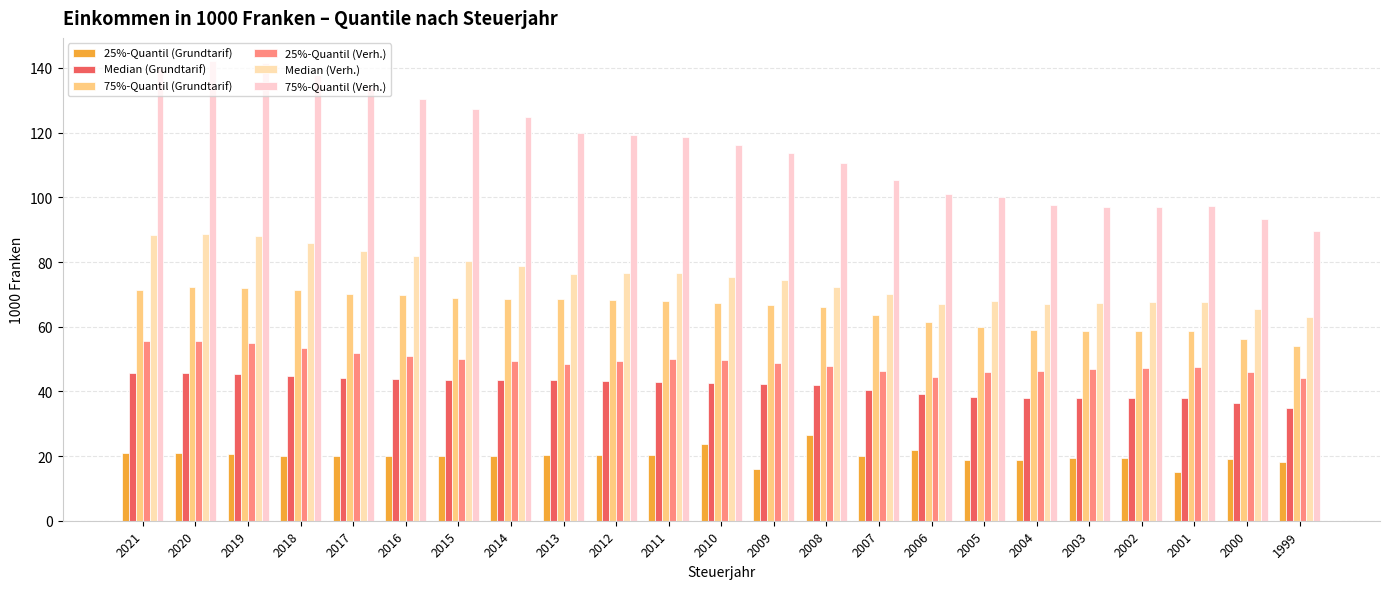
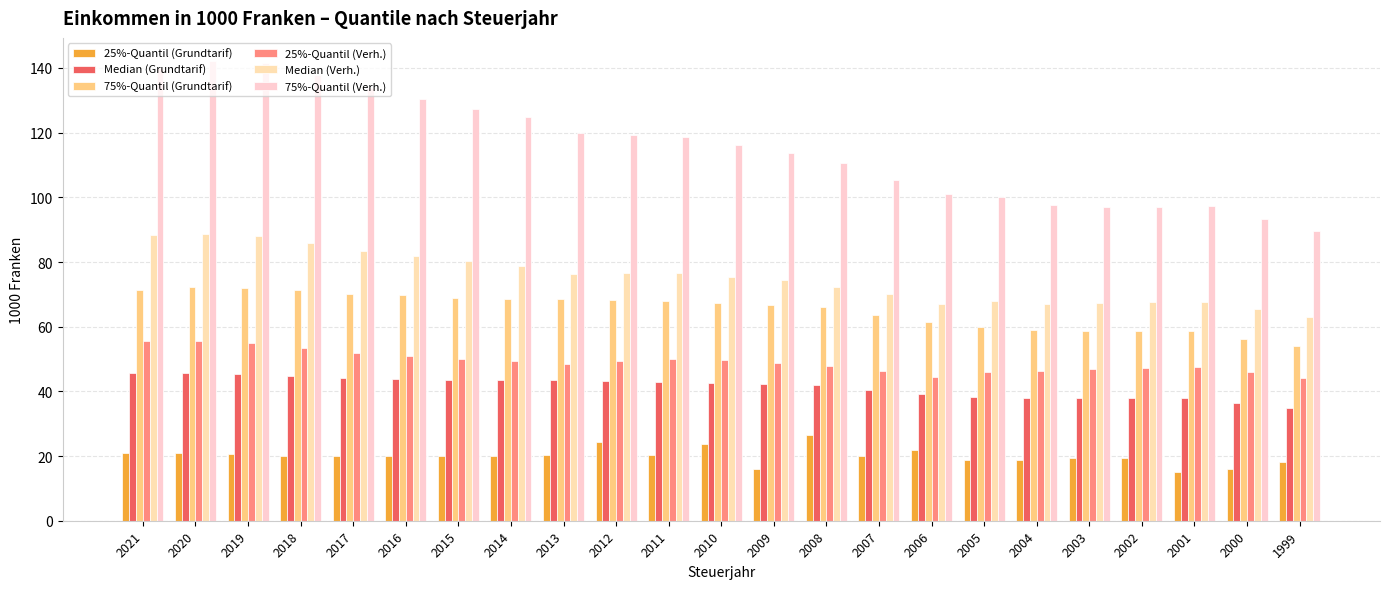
25%-Quantil (Grundtarif), 2012: 20 -> 25
25%-Quantil (Grundtarif), 2000: 19 -> 16
